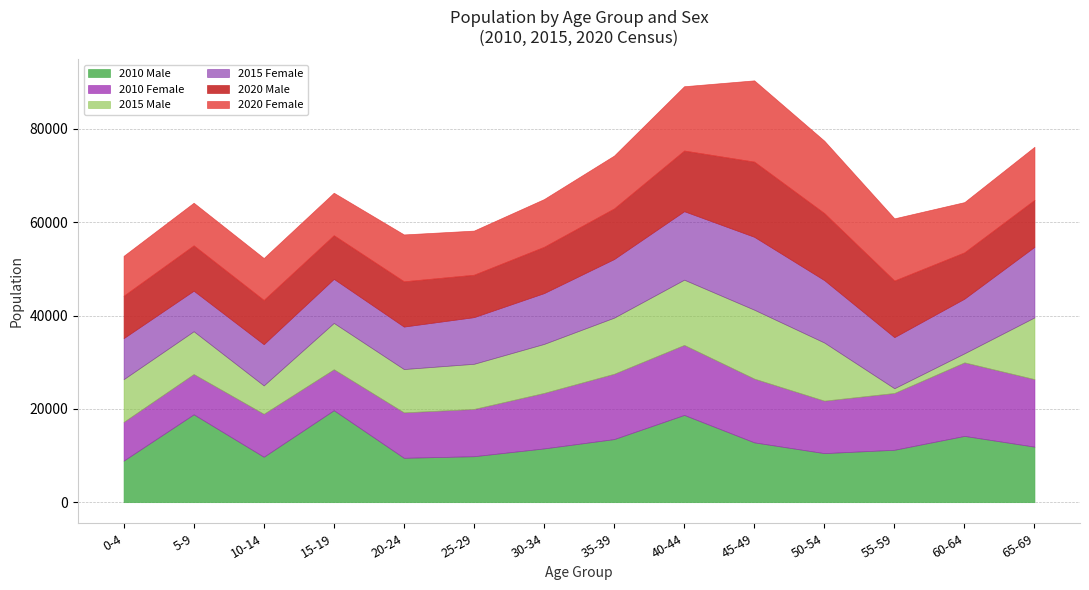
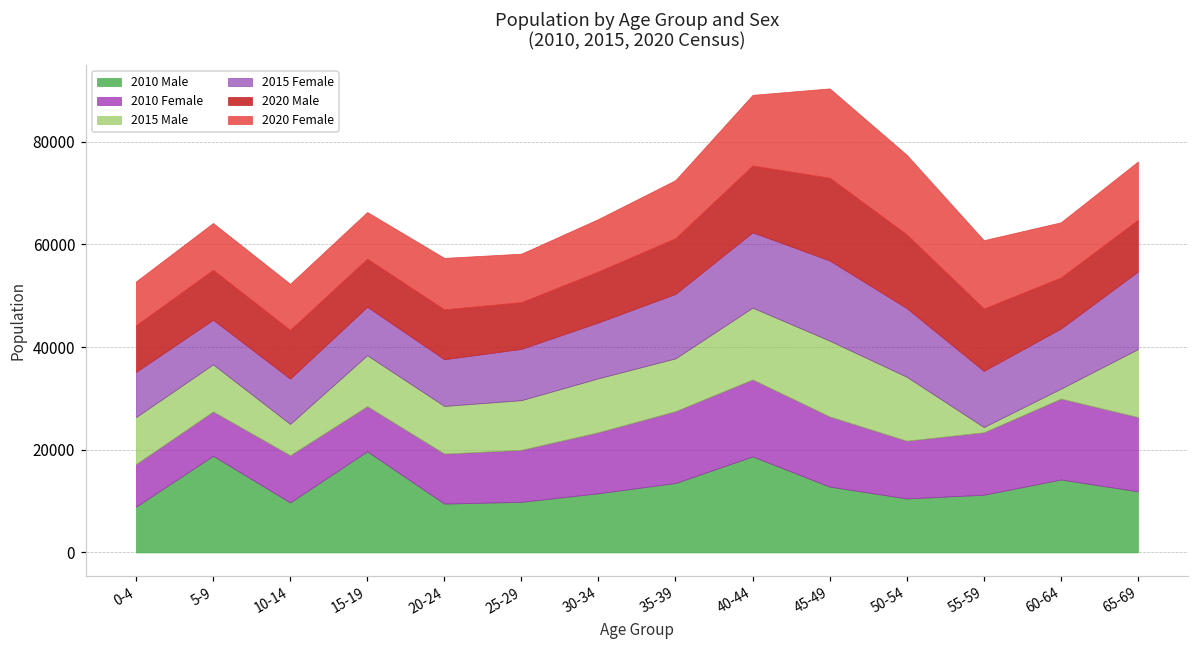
2015 Male, 35-39: 12000 -> 10000
